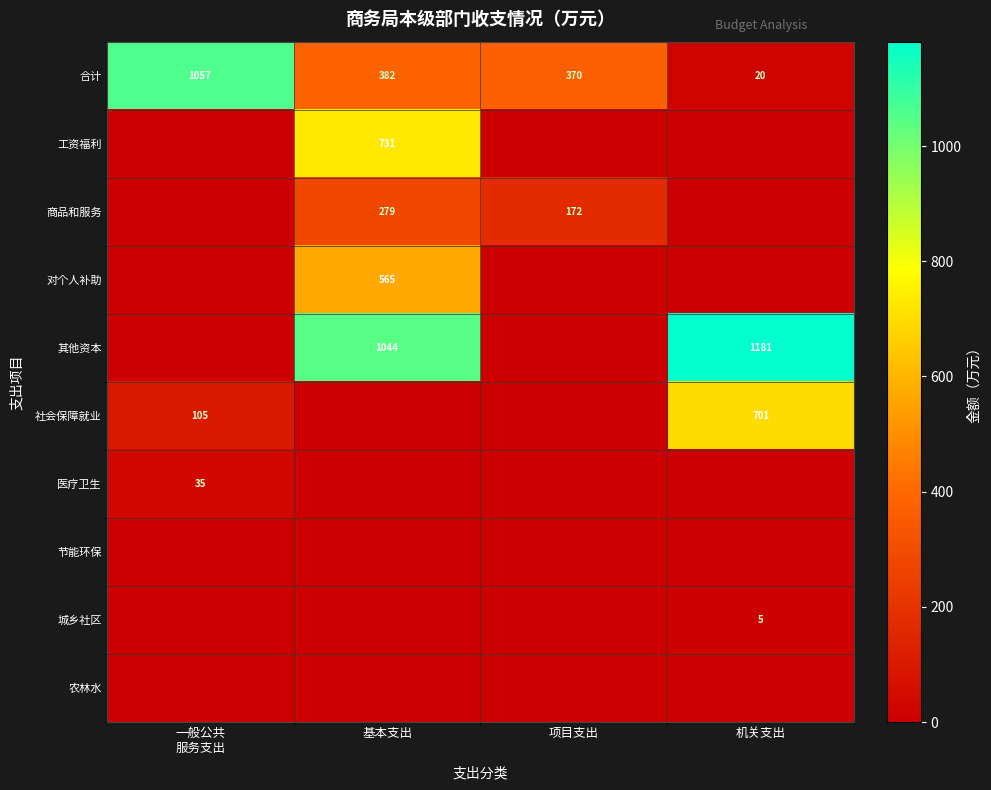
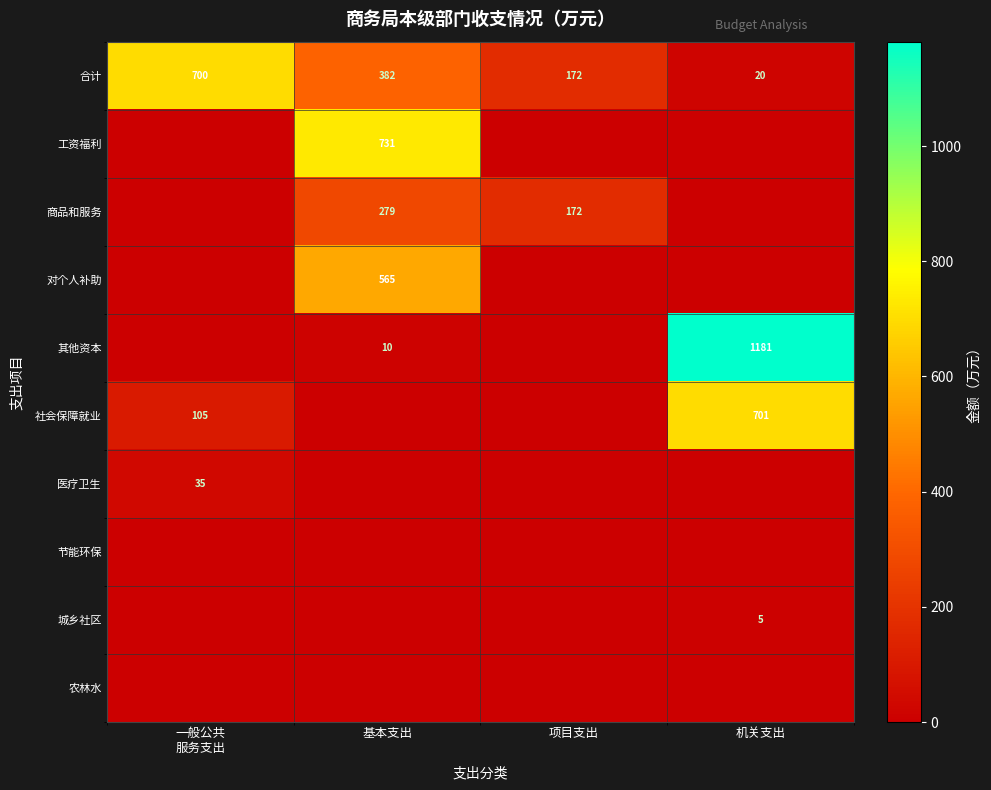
合计, 一般公共 服务支出: 1057 -> 700
合计, 项目支出: 370 -> 172
其他资本, 基本支出: 1044 -> 10
